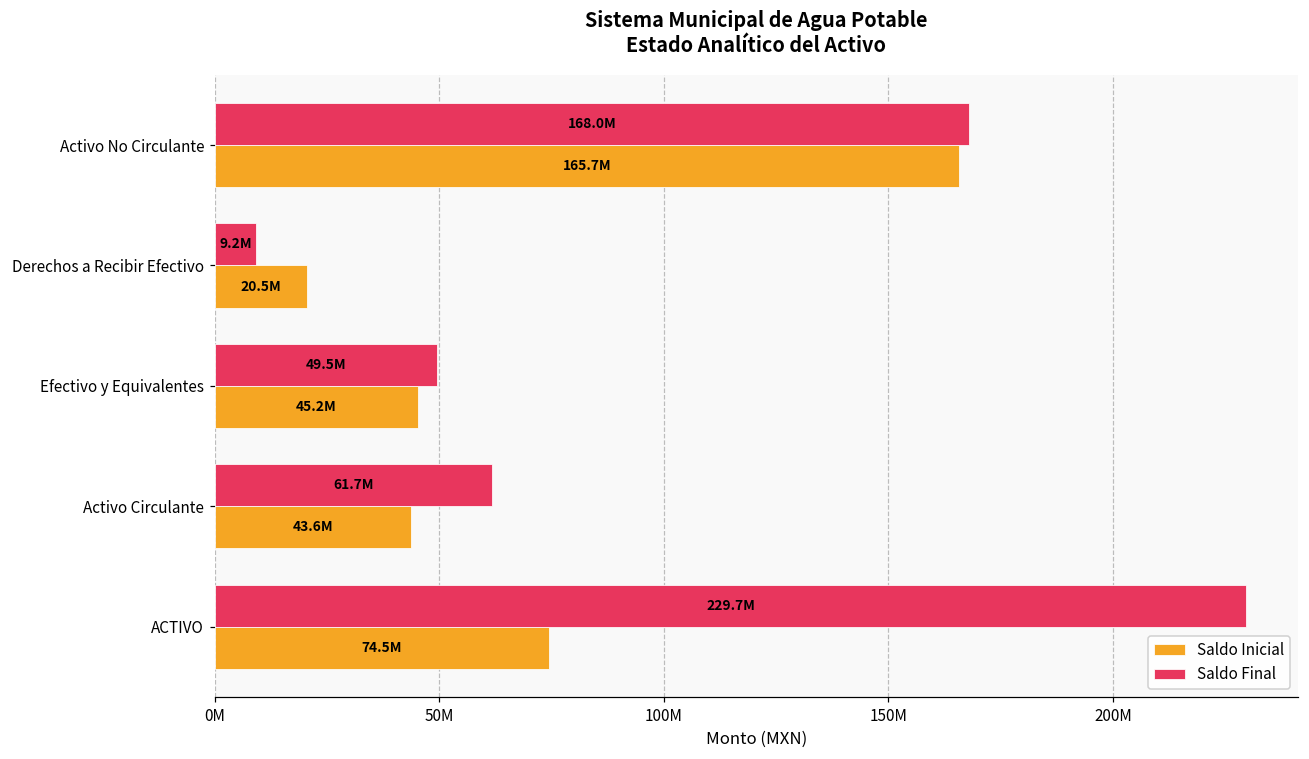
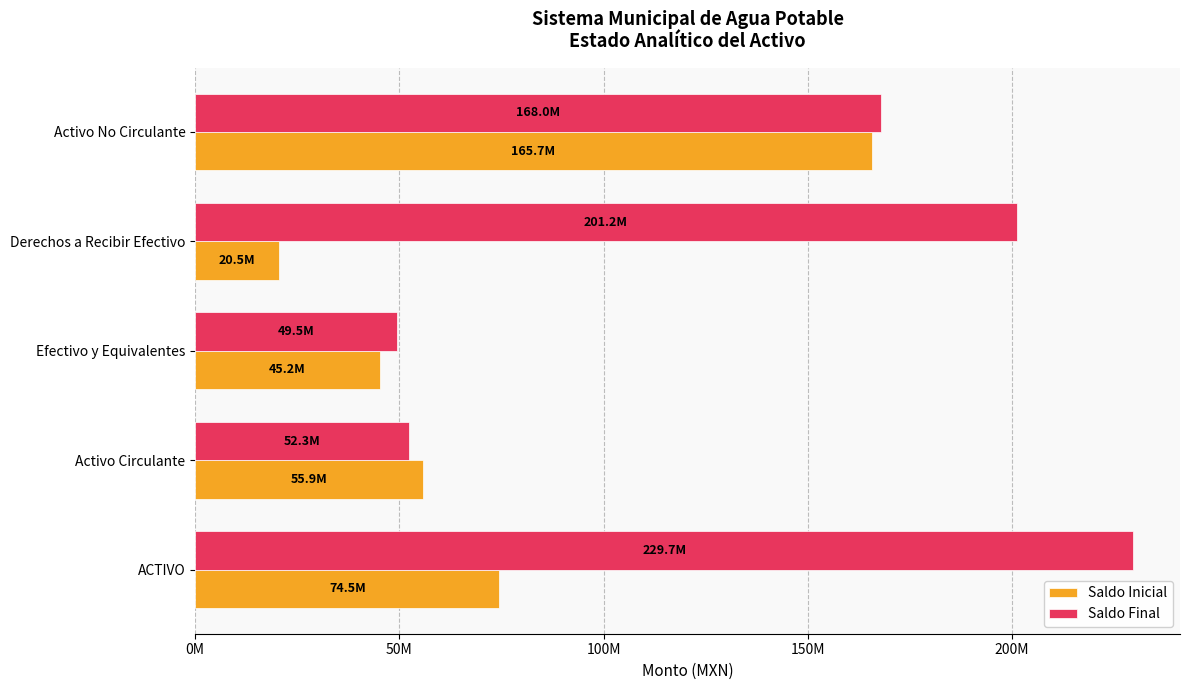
Saldo Final, Derechos a Recibir Efectivo: 9.2M -> 201.2M
Saldo Final, Activo Circulante: 61.7M -> 52.3M
Saldo Inicial, Activo Circulante: 43.6M -> 55.9M
